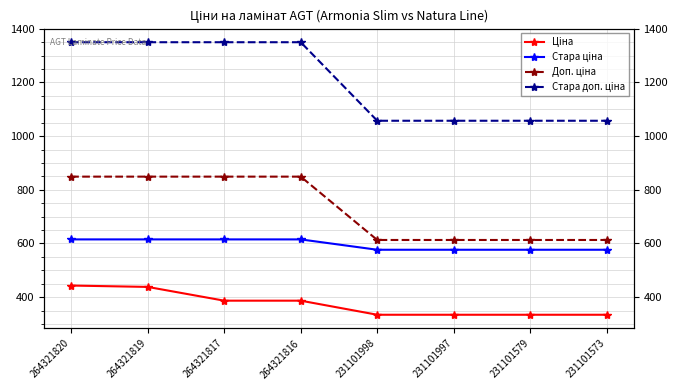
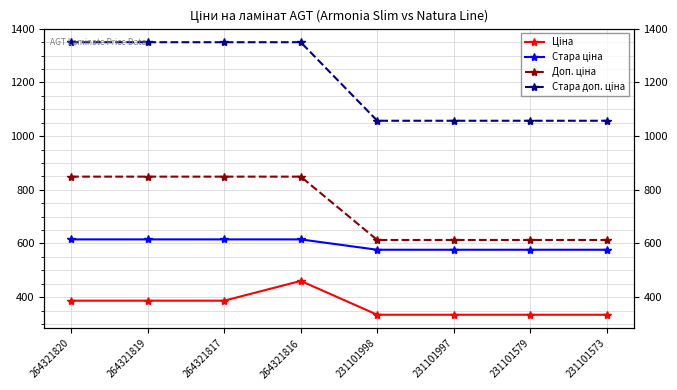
Ціна, 264321820: 440 -> 390
Ціна, 264321819: 440 -> 390
Ціна, 264321816: 390 -> 460
